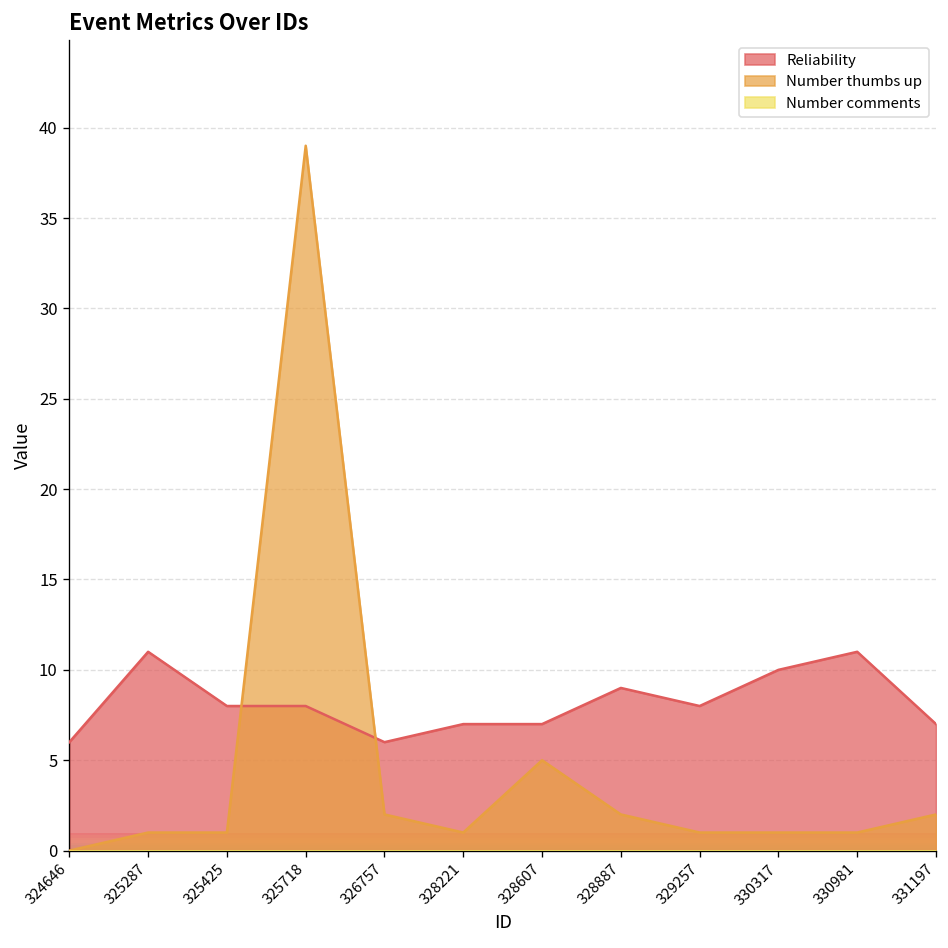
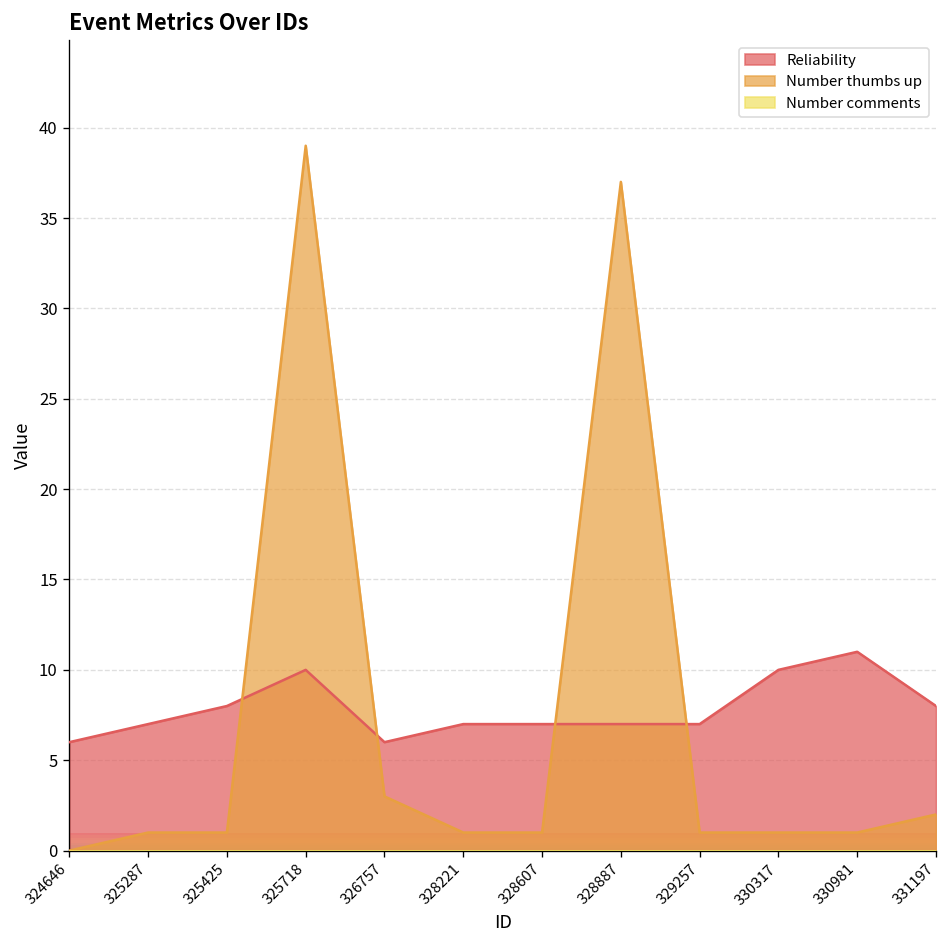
Reliability, 325287: 11 -> 7
Reliability, 325718: 8 -> 10
Number thumbs up, 326757: 2 -> 3
Number thumbs up, 328607: 5 -> 1
Reliability, 328887: 9 -> 7
Number thumbs up, 328887: 2 -> 37
Reliability, 329257: 8 -> 7
Reliability, 331197: 7 -> 8
